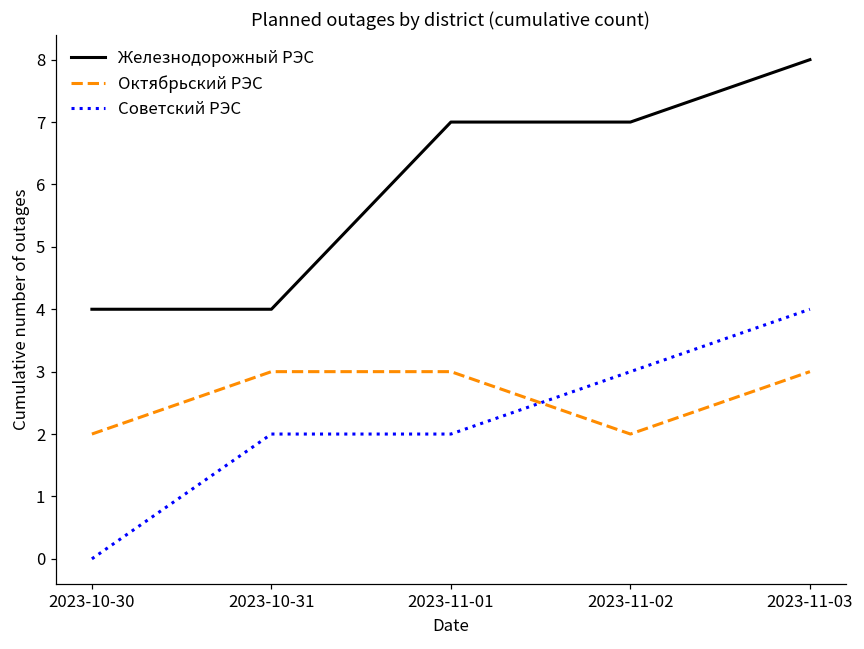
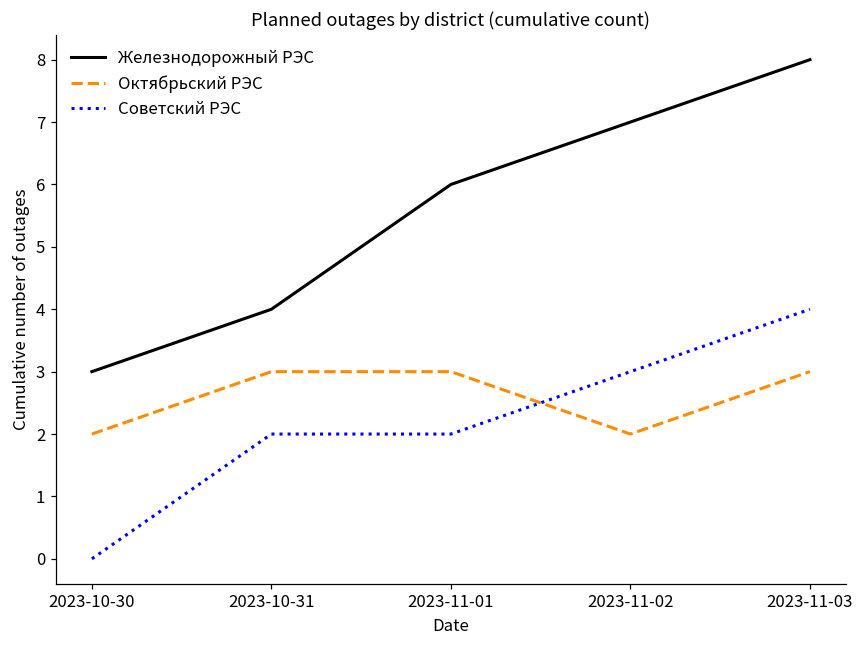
Железнодорожный РЭС, 2023-10-30: 4 -> 3
Железнодорожный РЭС, 2023-11-01: 7 -> 6
